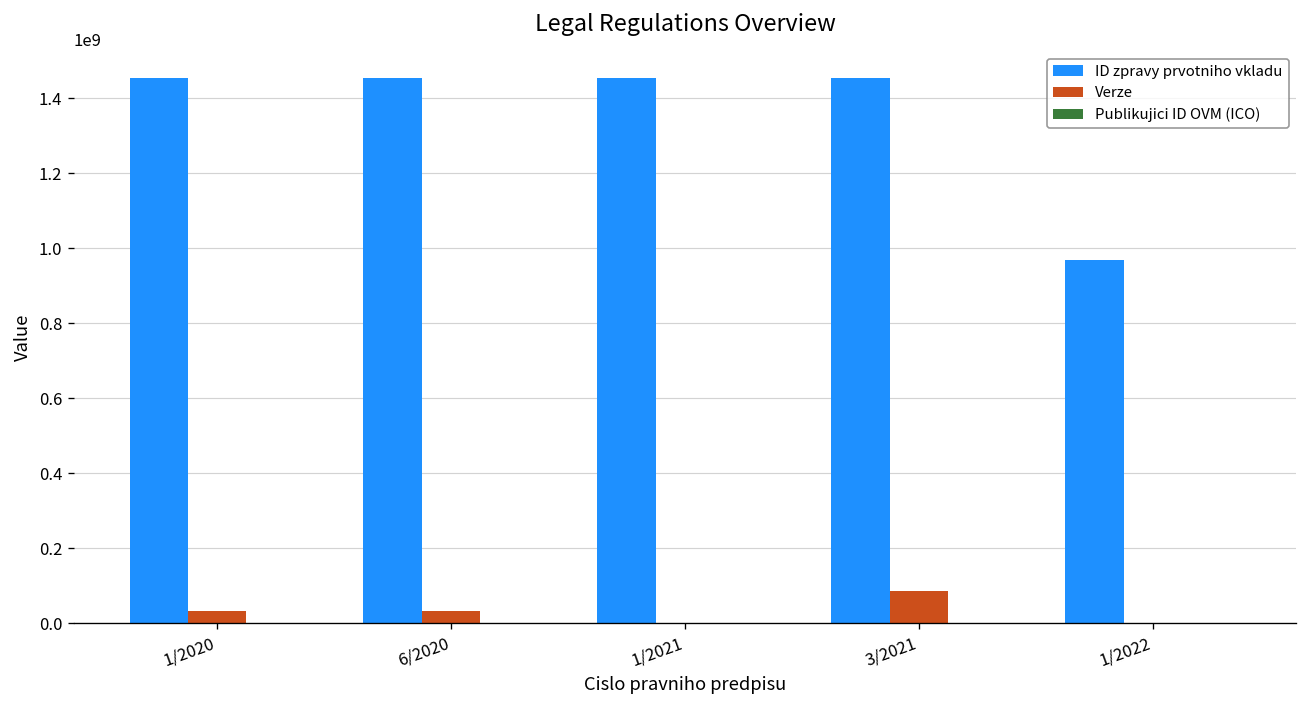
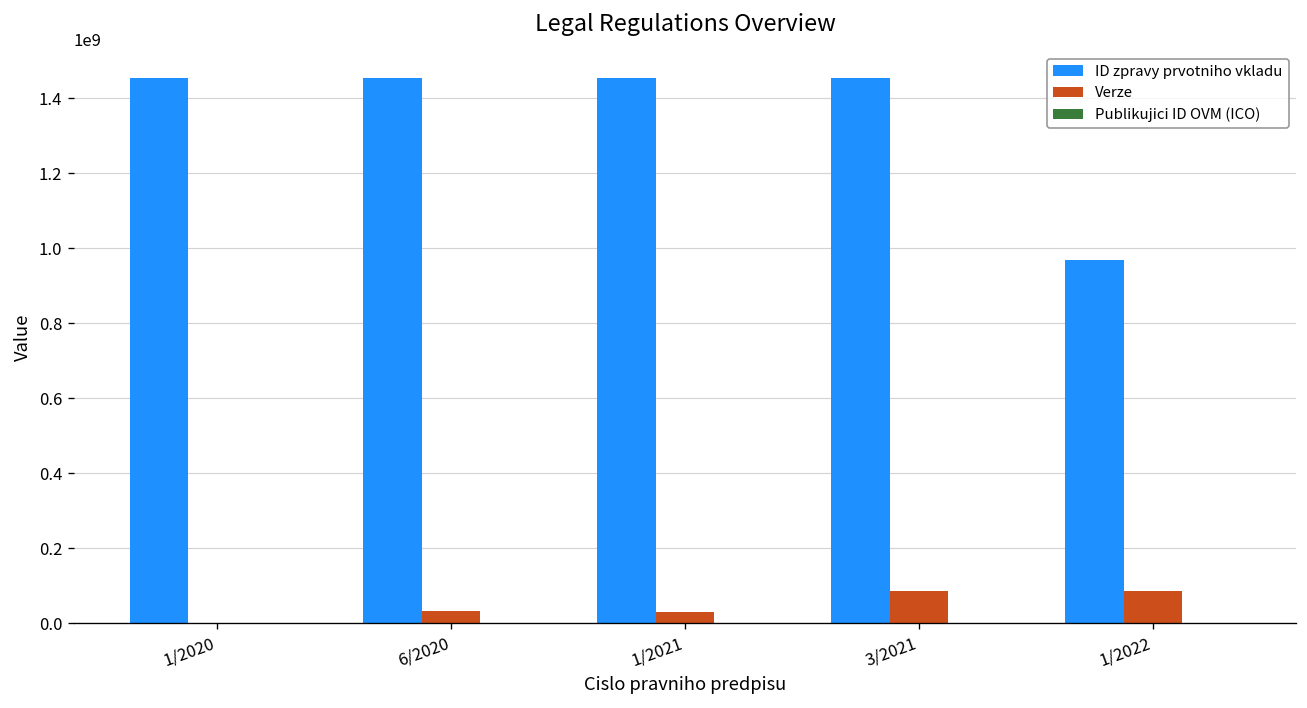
Verze, 1/2020: 30000000 -> 0
Verze, 1/2021: 0 -> 30000000
Verze, 1/2022: 0 -> 90000000
